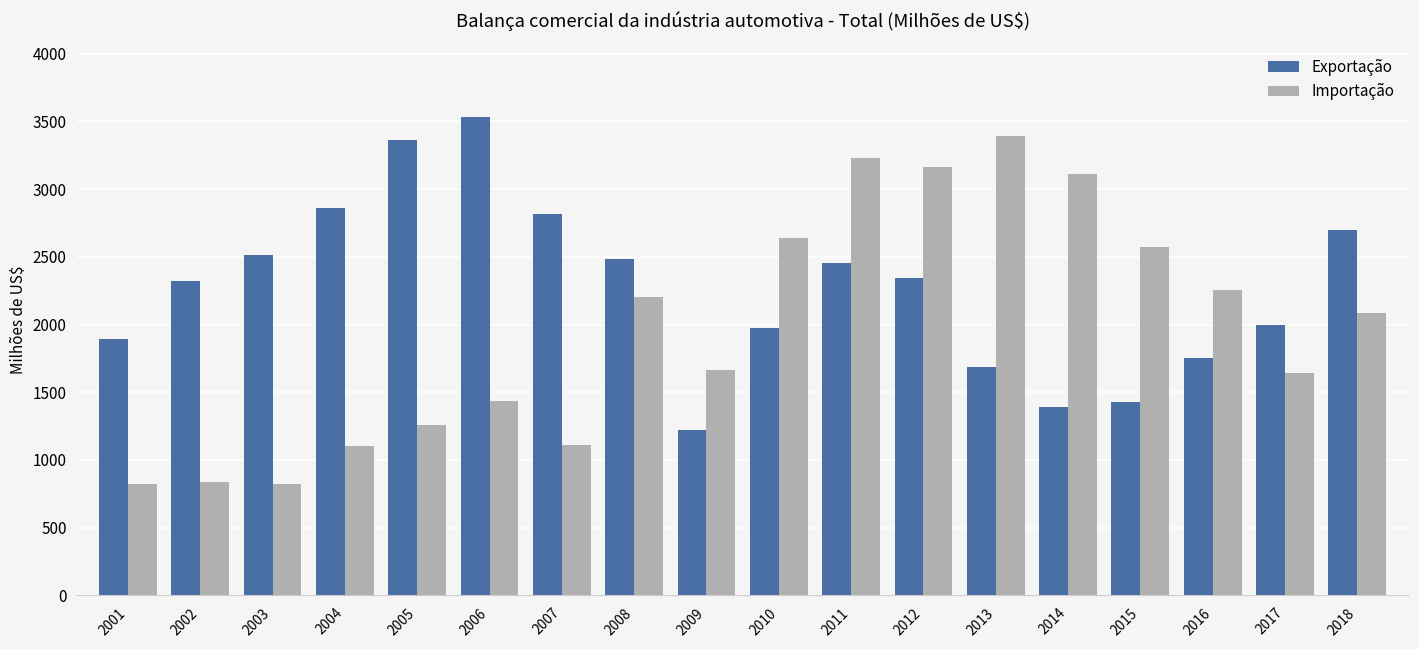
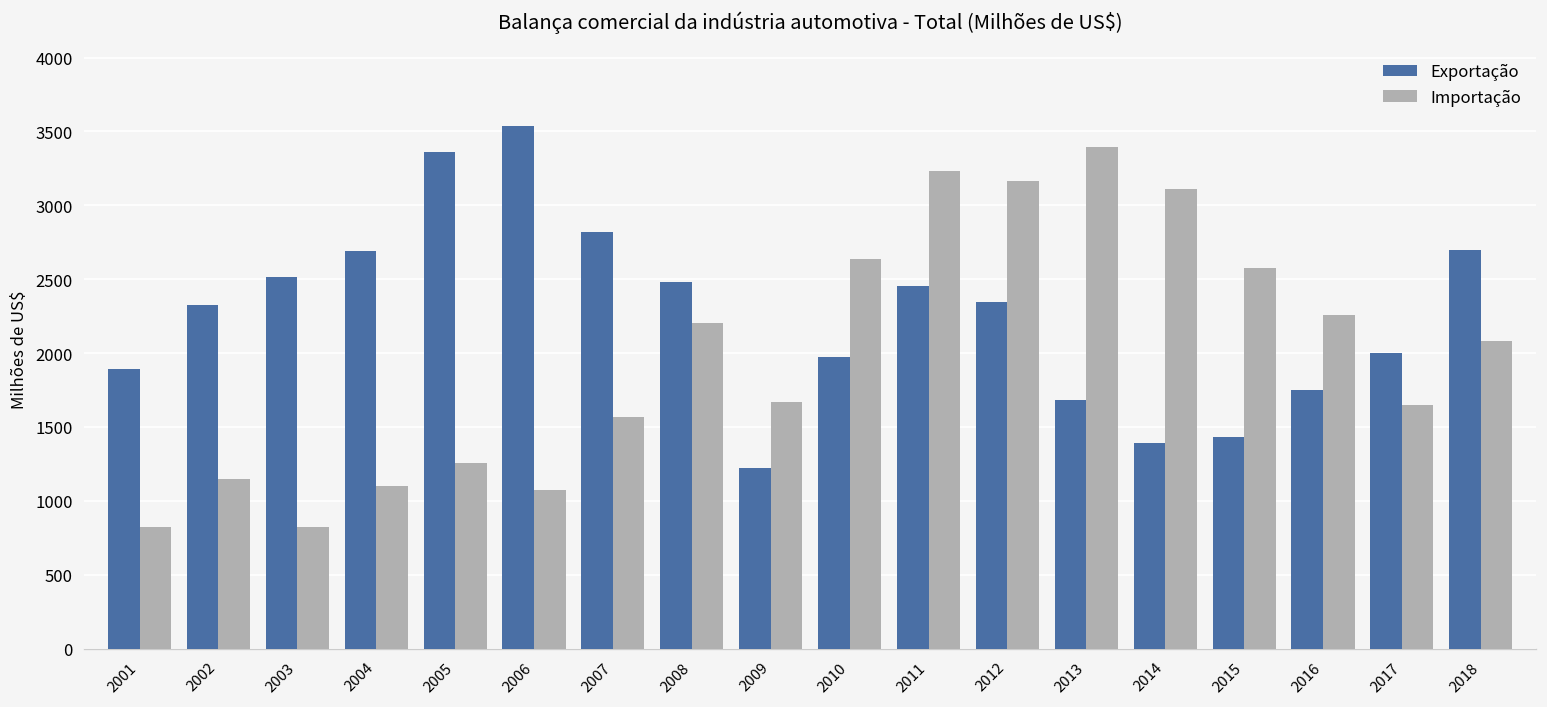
Importação, 2002: 840 -> 1150
Exportação, 2004: 2860 -> 2690
Importação, 2006: 1440 -> 1070
Importação, 2007: 1110 -> 1570
